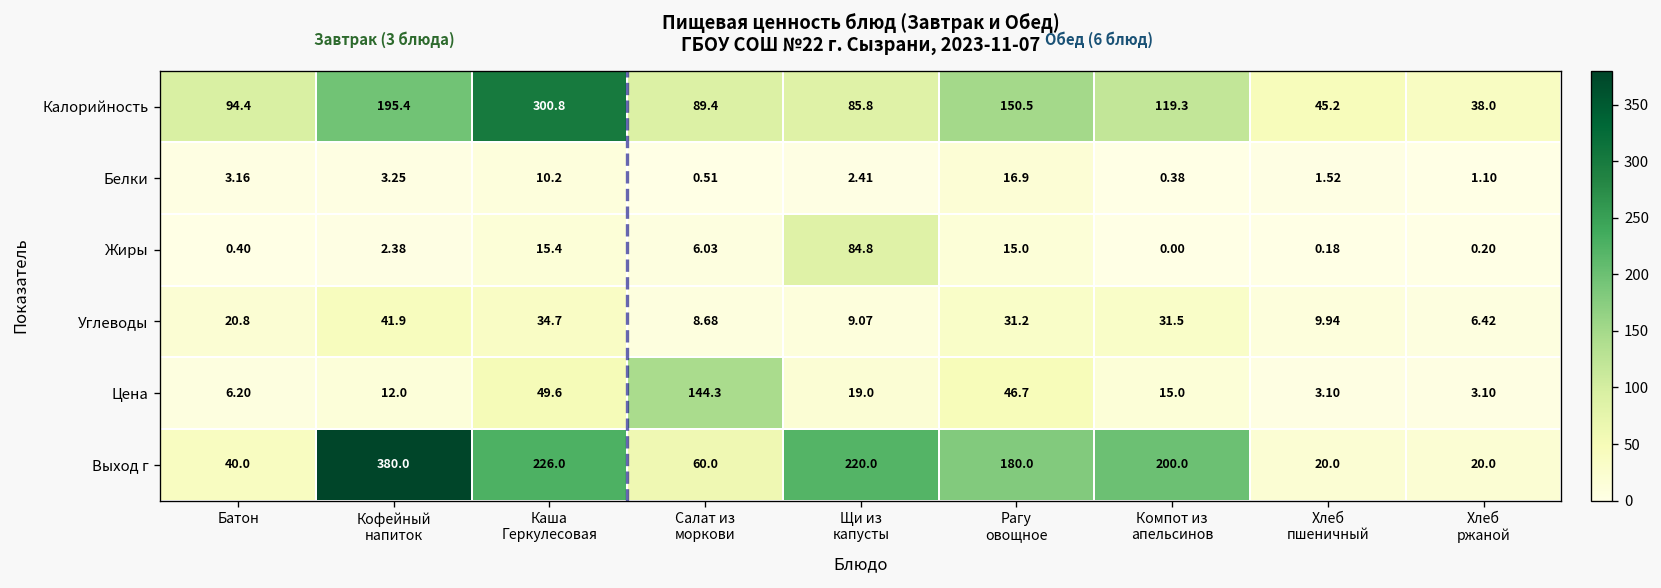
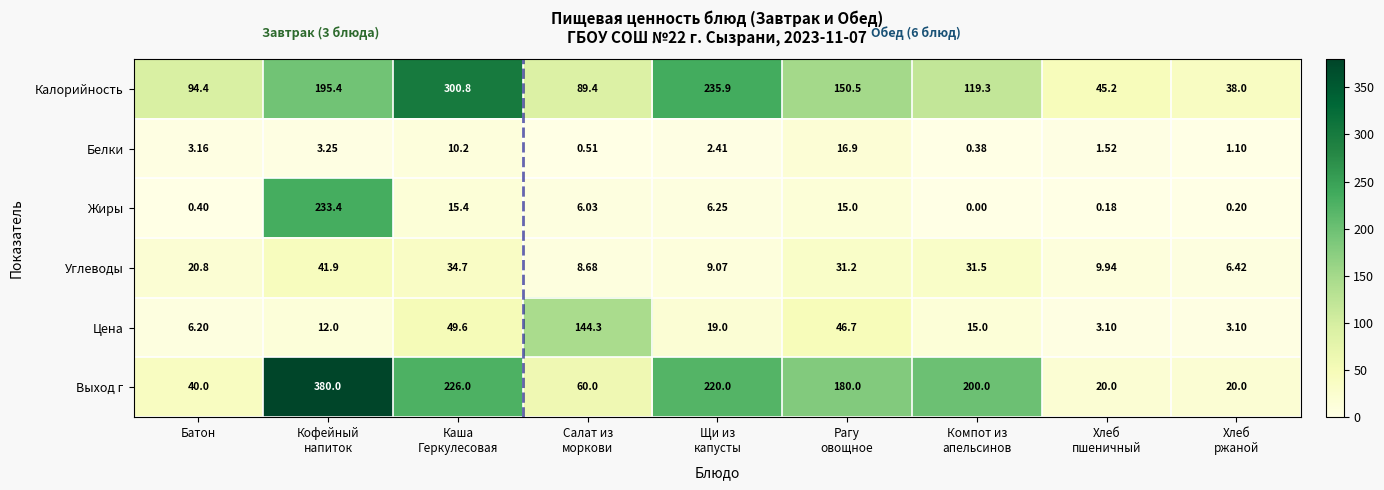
Калорийность, Щи из капусты: 85.8 -> 235.9
Жиры, Кофейный напиток: 2.38 -> 233.4
Жиры, Щи из капусты: 84.8 -> 6.25
